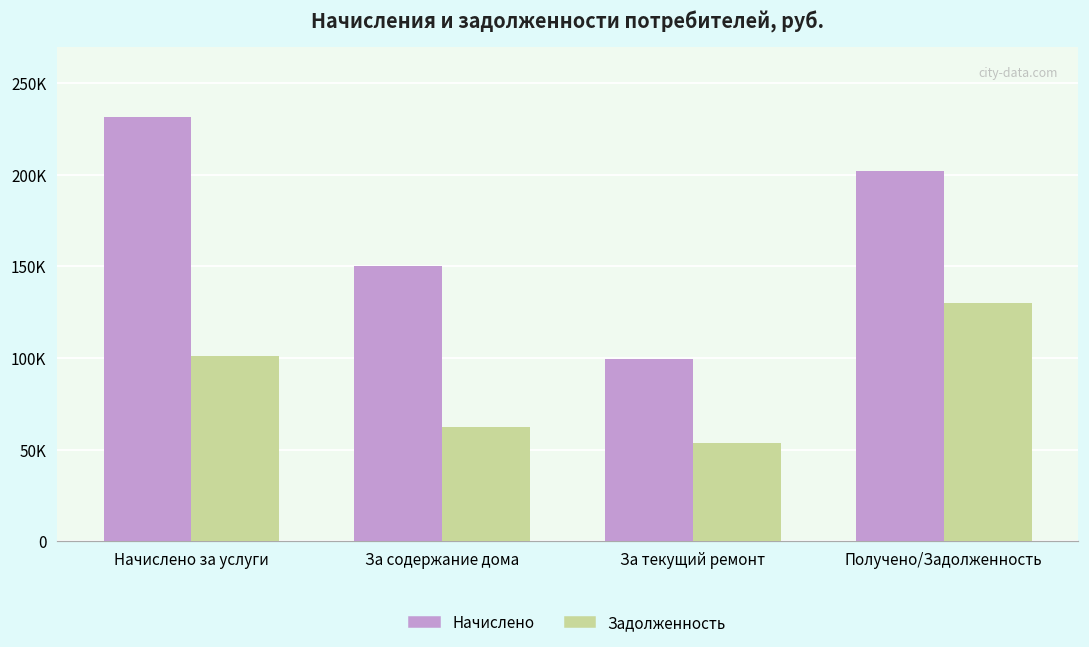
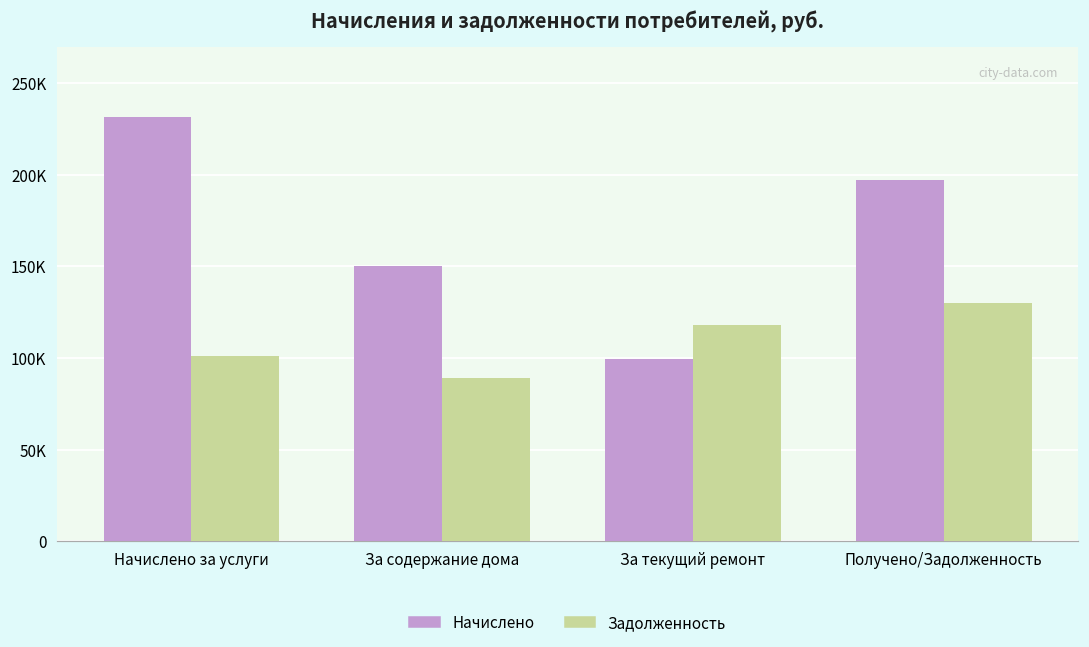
Задолженность, За содержание дома: 63000 -> 89000
Задолженность, За текущий ремонт: 53000 -> 118000
Начислено, Получено/Задолженность: 202000 -> 197000
